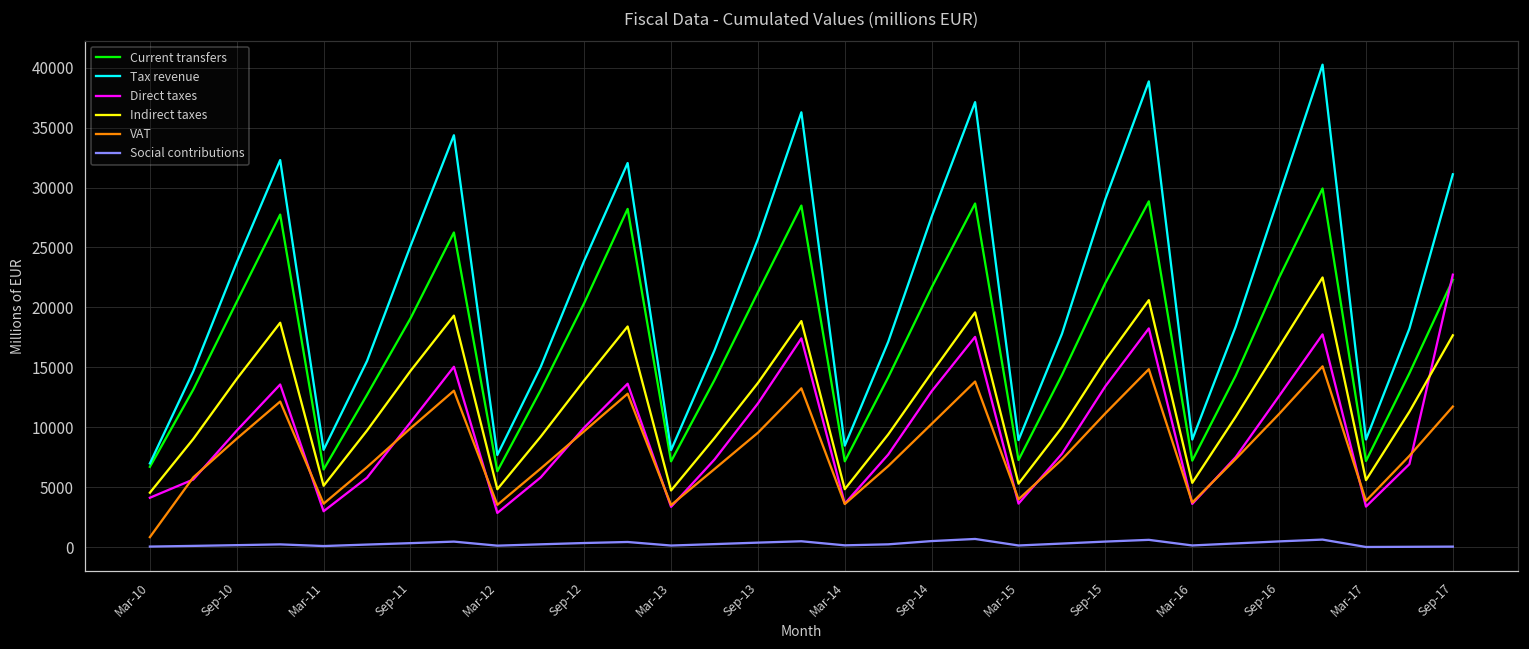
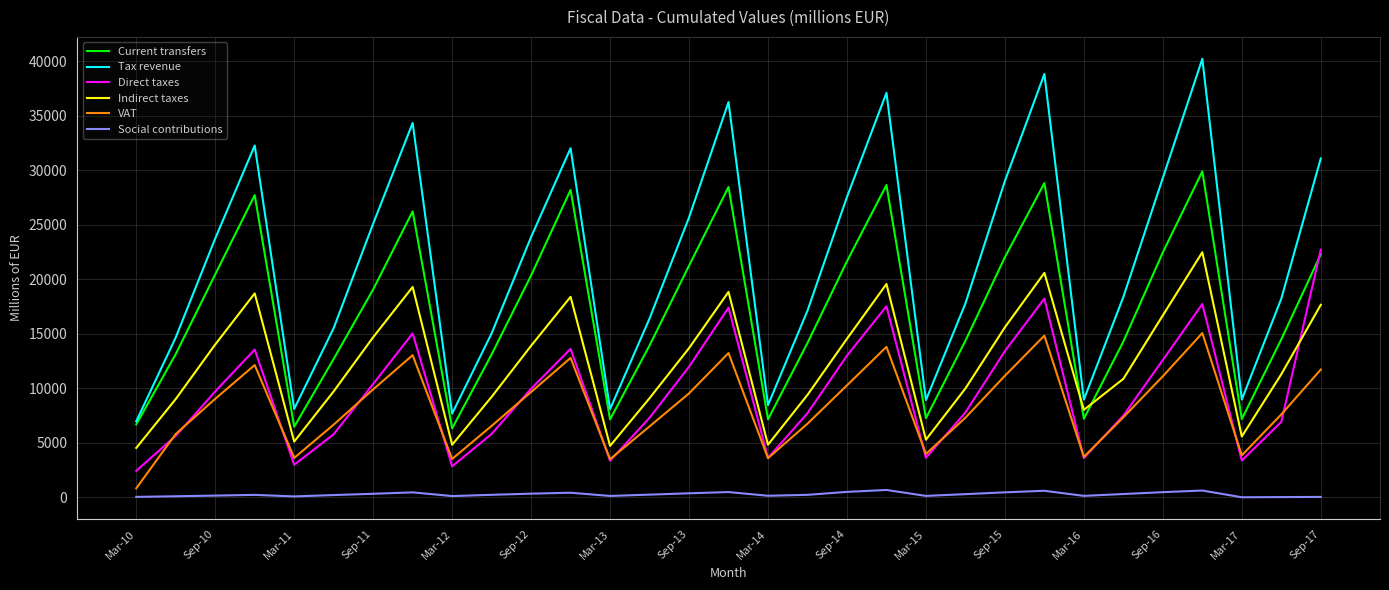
Direct taxes, Mar-10: 4100 -> 2400
Indirect taxes, Mar-16: 5400 -> 8000
